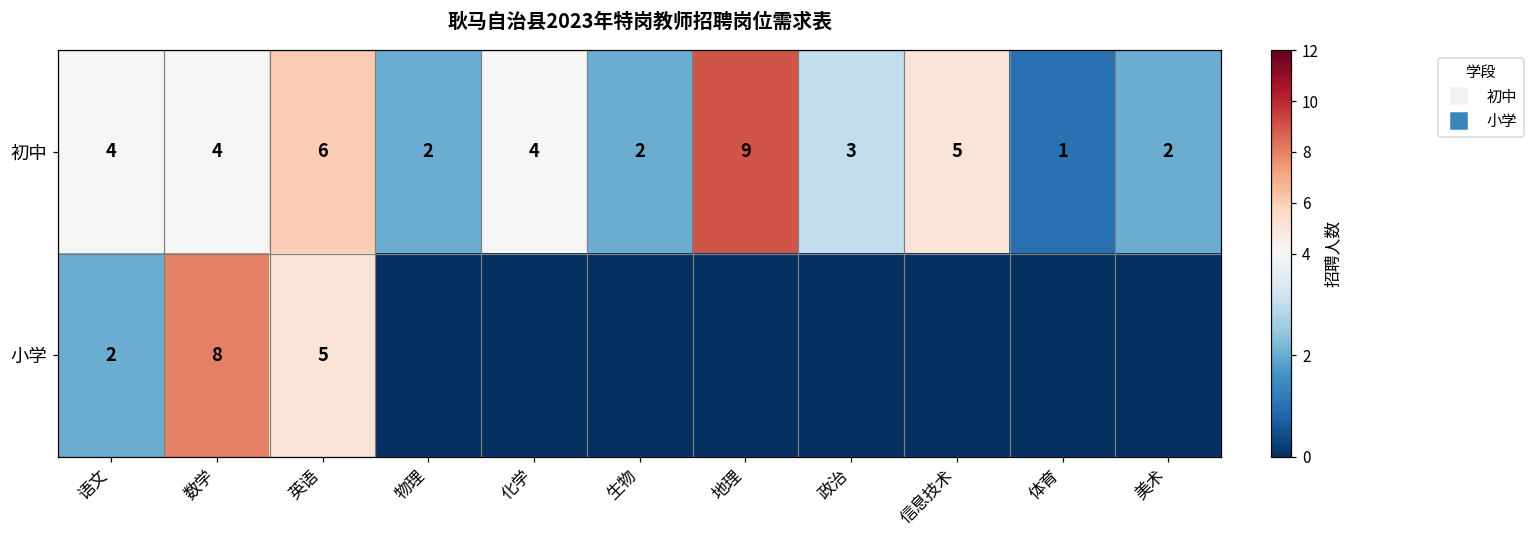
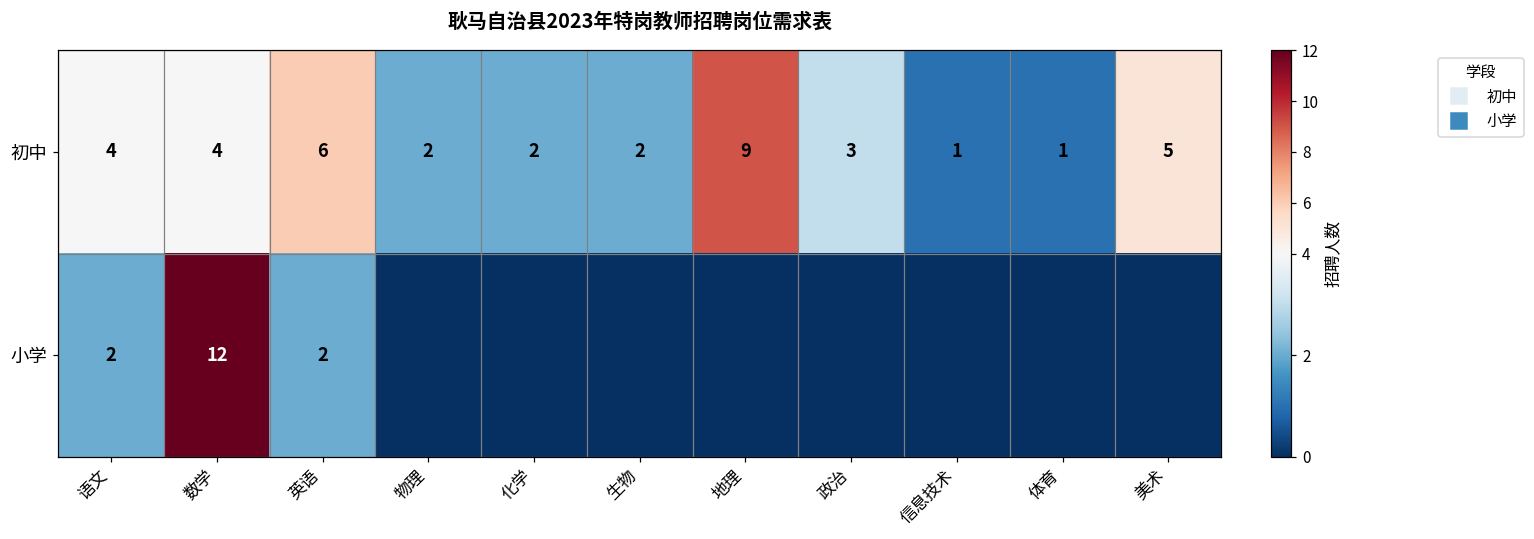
初中, 化学: 4 -> 2
初中, 信息技术: 5 -> 1
初中, 美术: 2 -> 5
小学, 数学: 8 -> 12
小学, 英语: 5 -> 2
